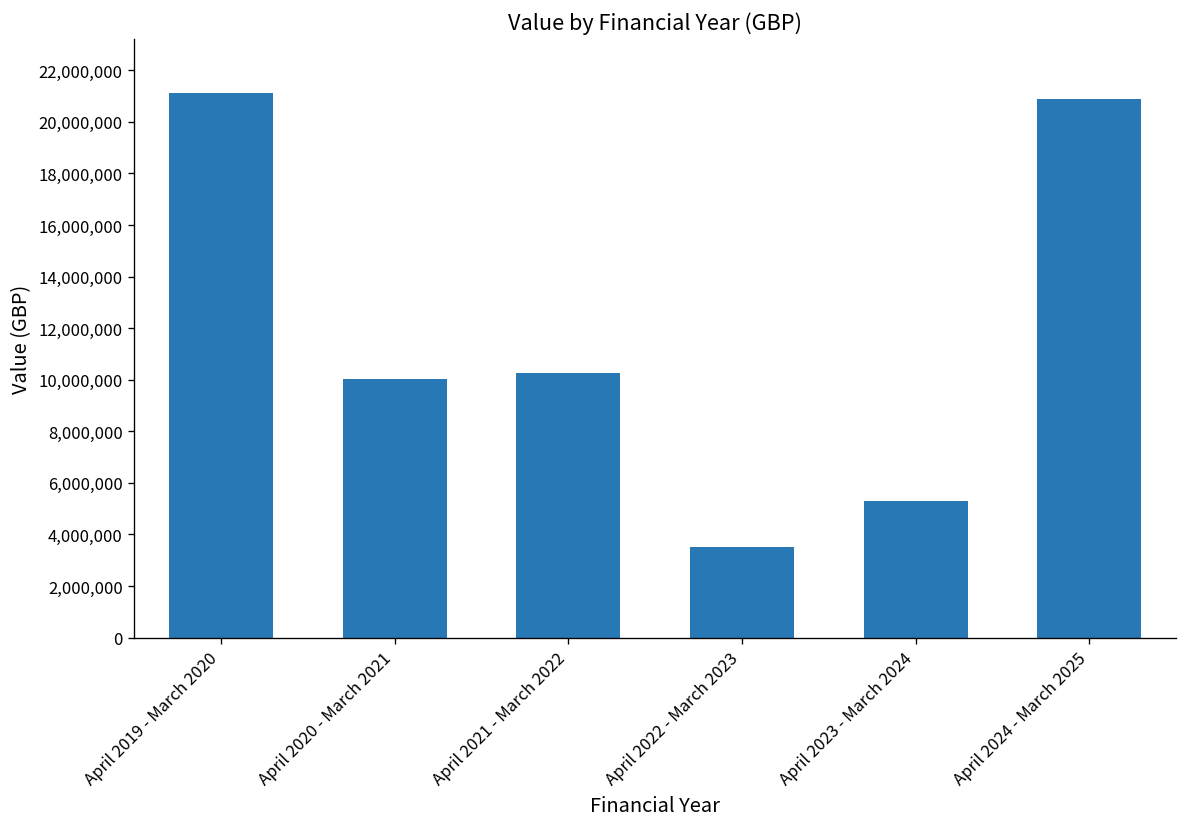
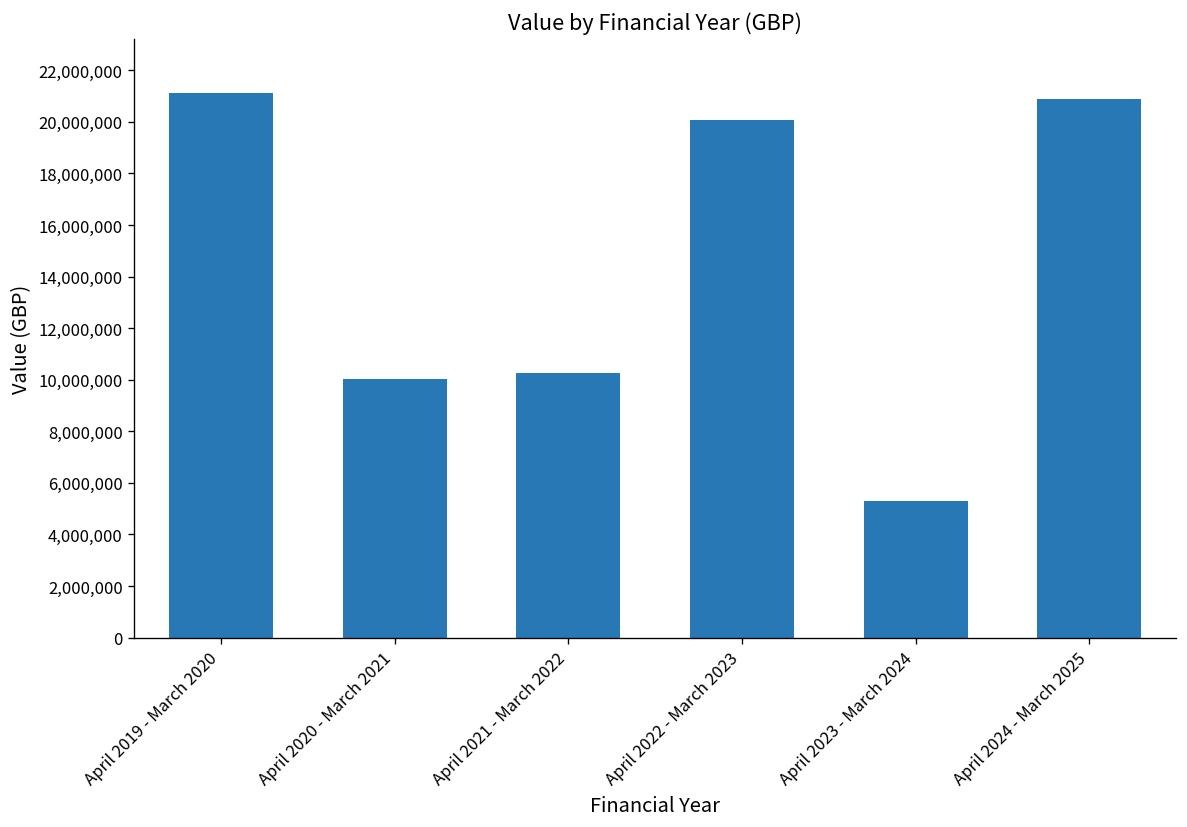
April 2022 - March 2023: 3,500,000 -> 20,100,000
